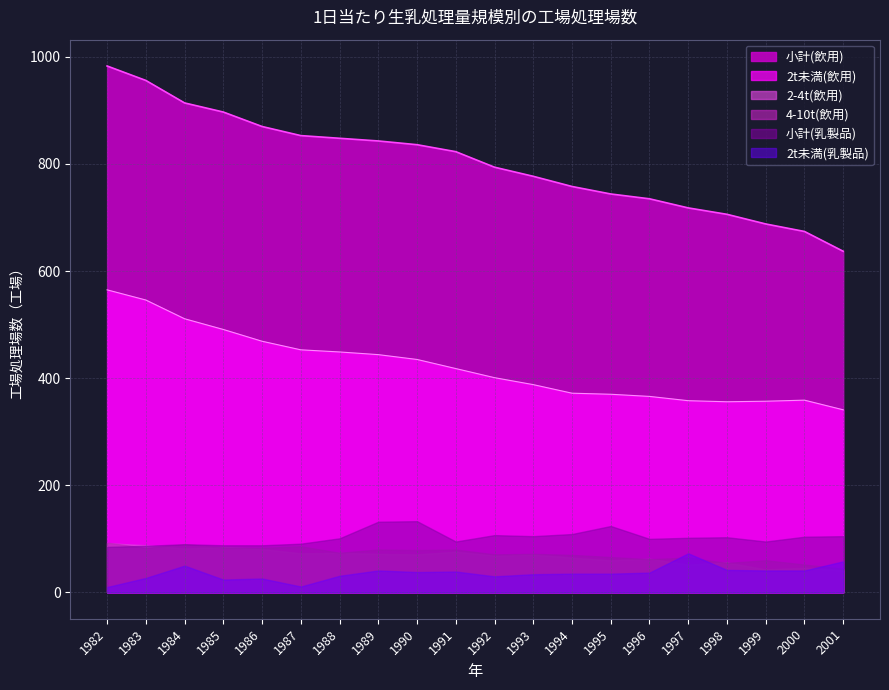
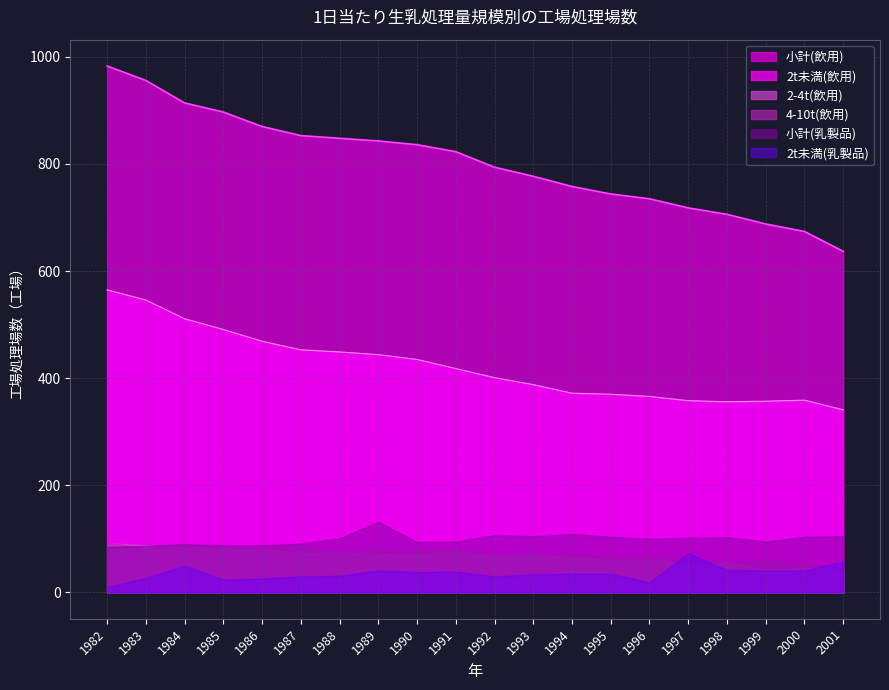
2t未満(乳製品), 1987: 10 -> 30
小計(乳製品), 1990: 130 -> 90
小計(乳製品), 1995: 120 -> 100
2t未満(乳製品), 1996: 40 -> 20
